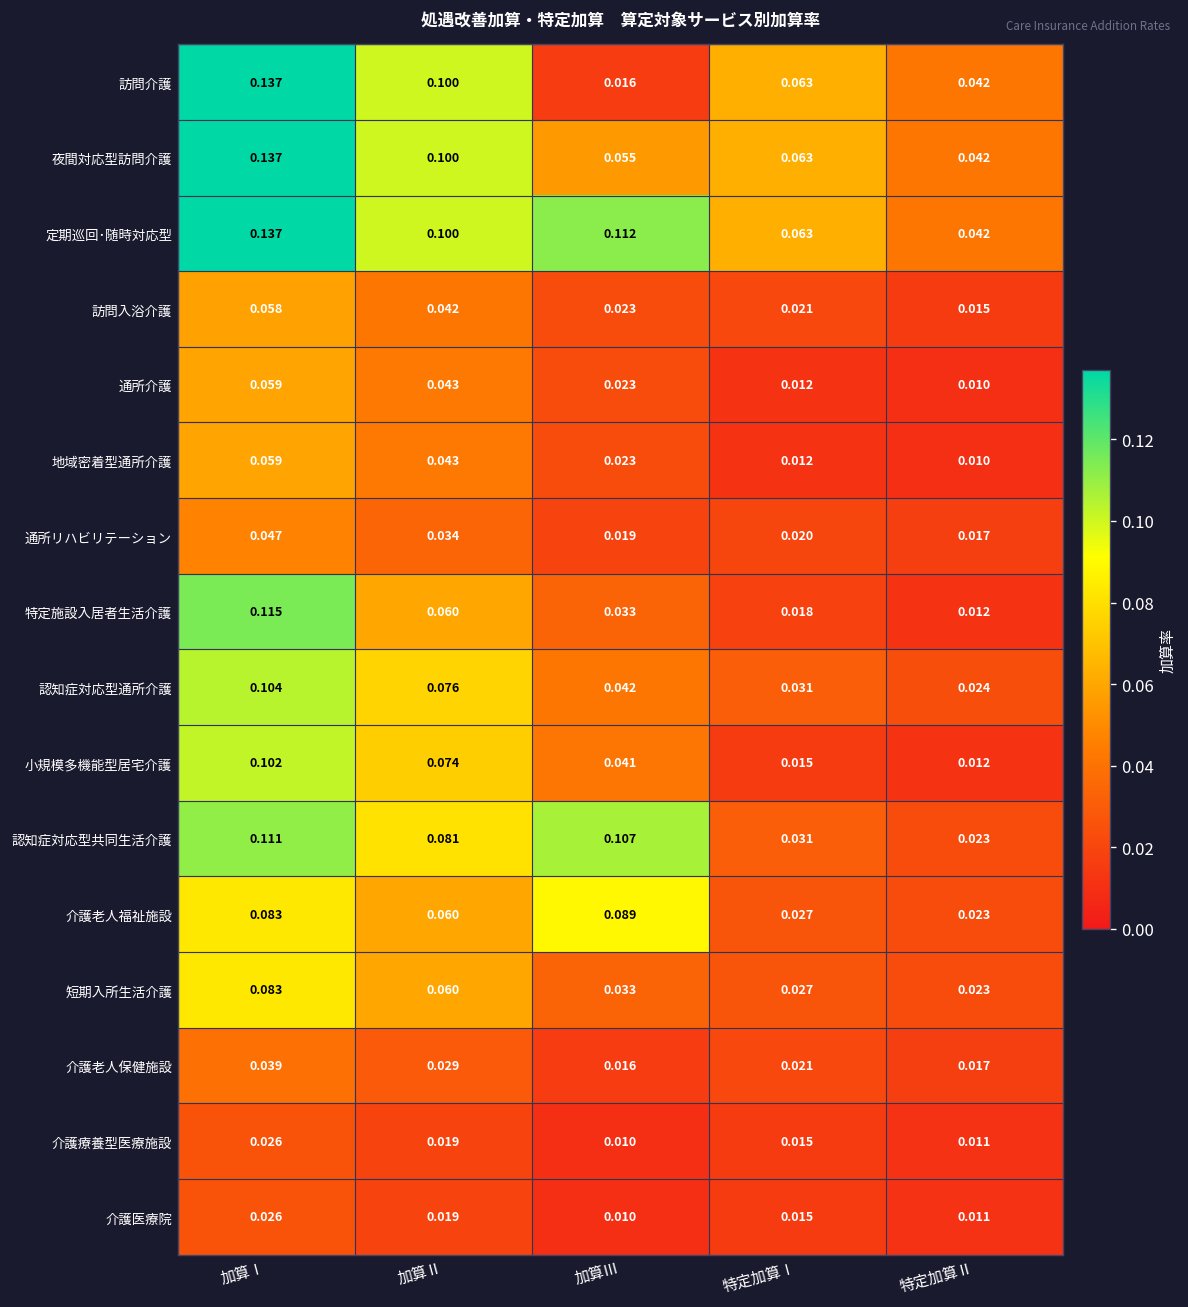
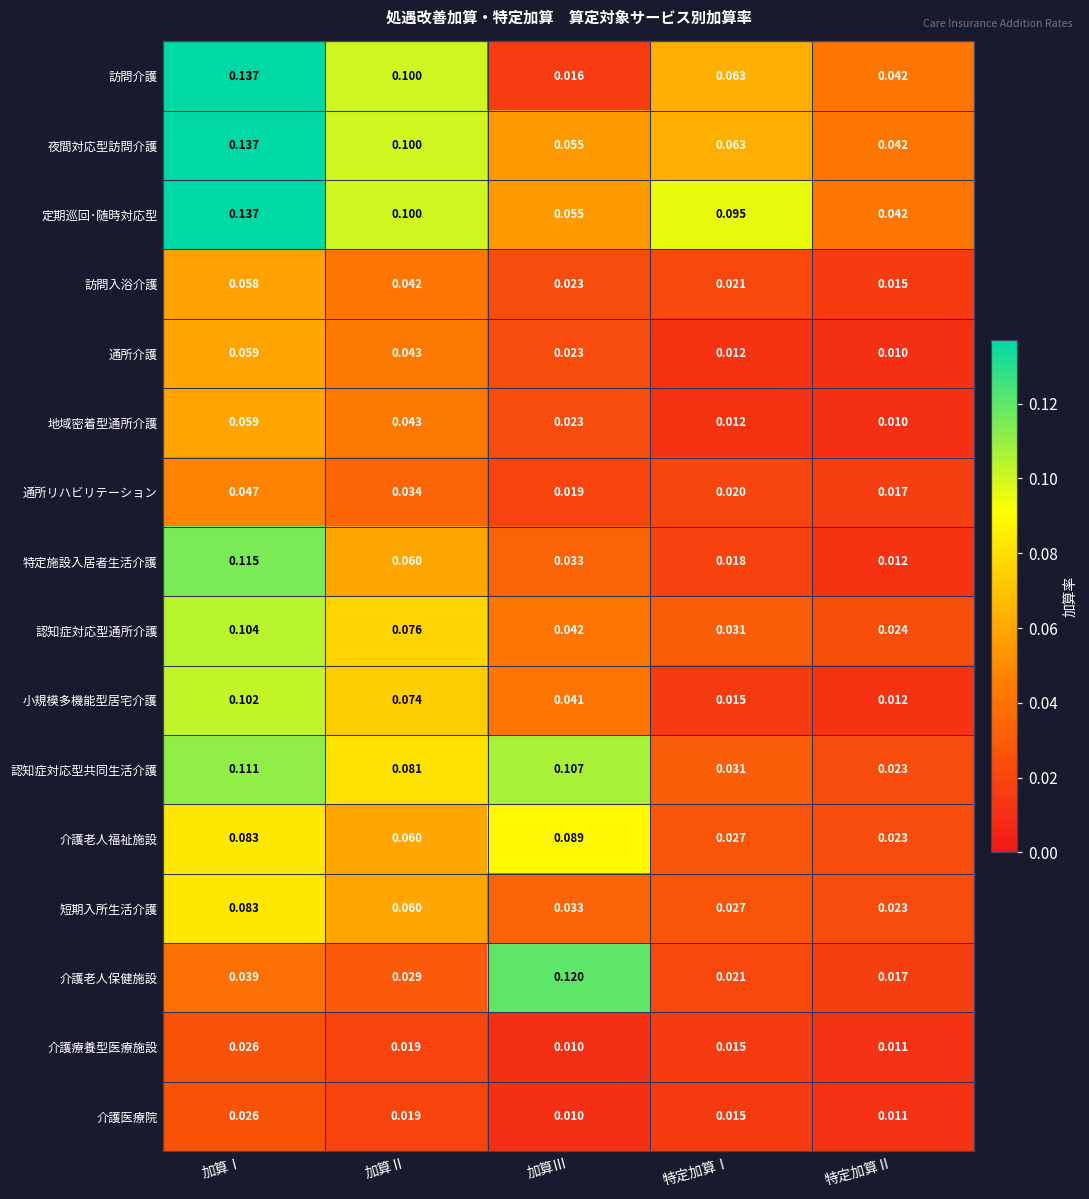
定期巡回･随時対応型, 加算Ⅲ: 0.112 -> 0.055
定期巡回･随時対応型, 特定加算Ⅰ: 0.063 -> 0.095
介護老人保健施設, 加算Ⅲ: 0.016 -> 0.120
